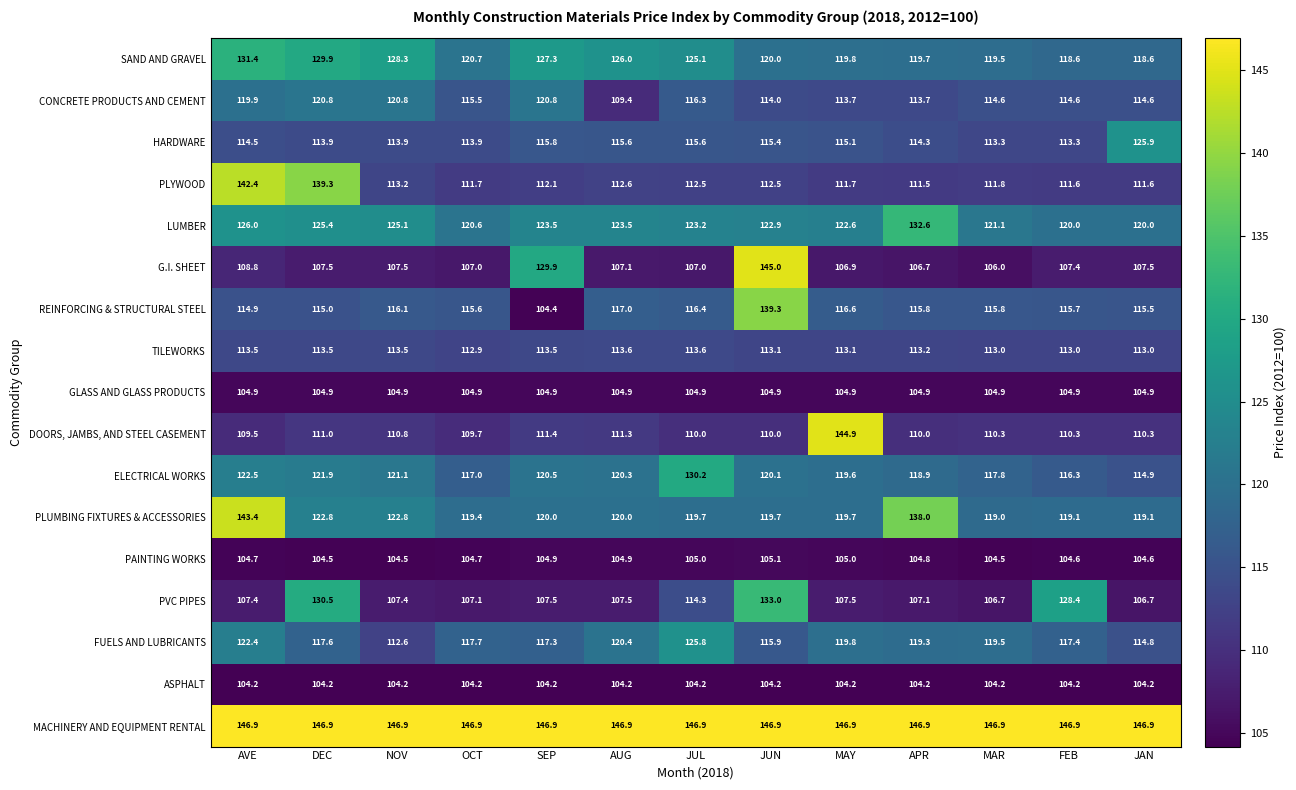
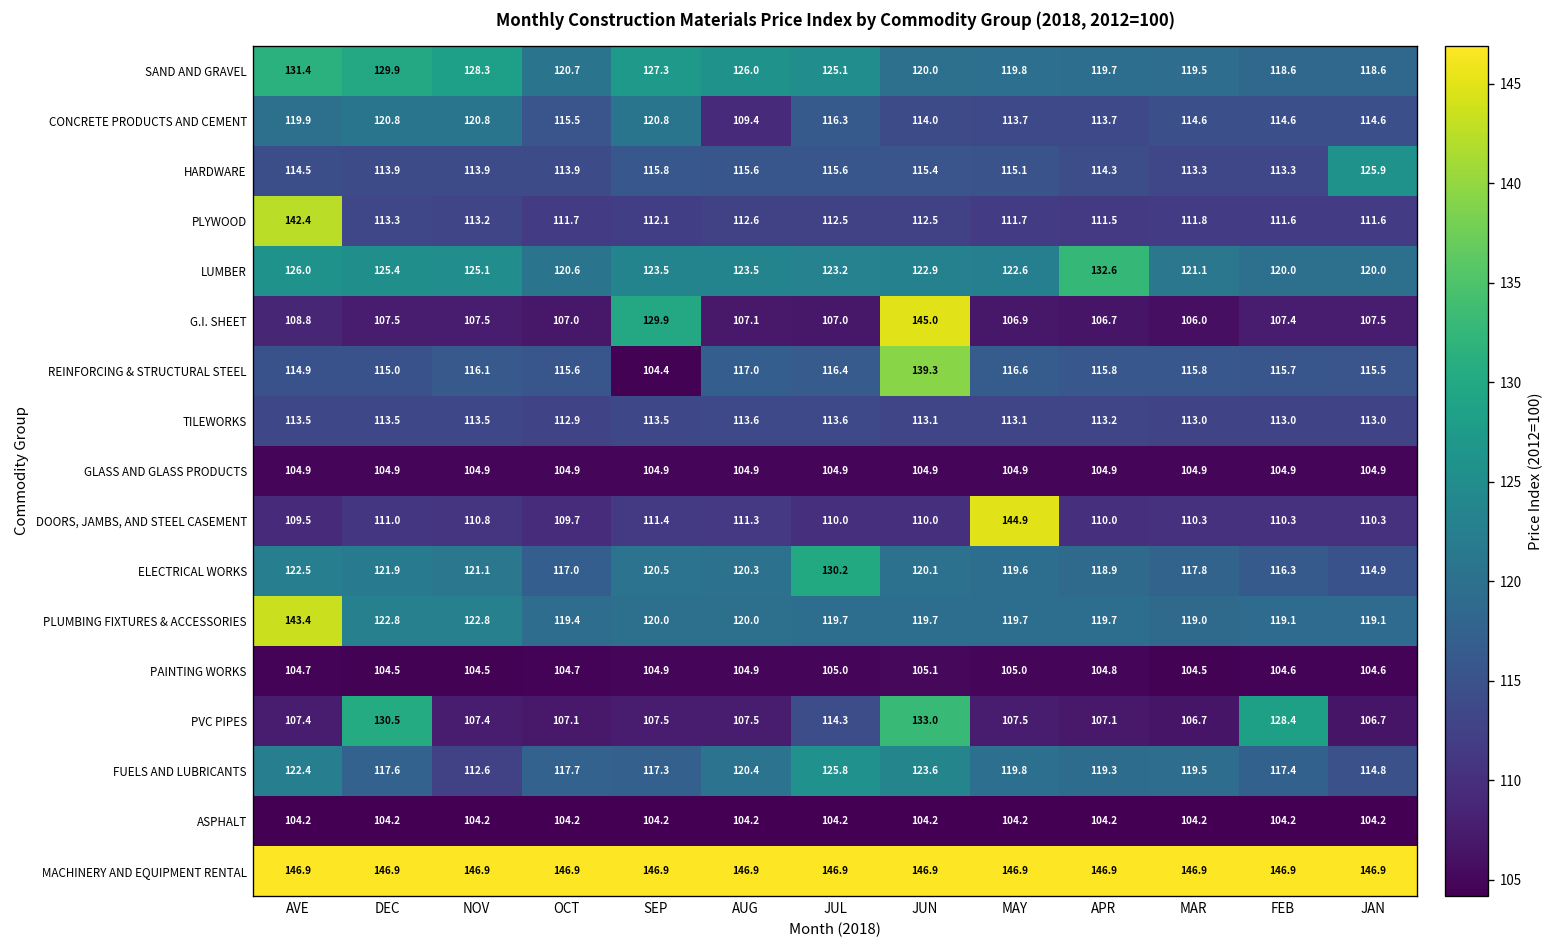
PLYWOOD, DEC: 139.3 -> 113.3
PLUMBING FIXTURES & ACCESSORIES, APR: 138.0 -> 119.7
FUELS AND LUBRICANTS, JUN: 115.9 -> 123.6
